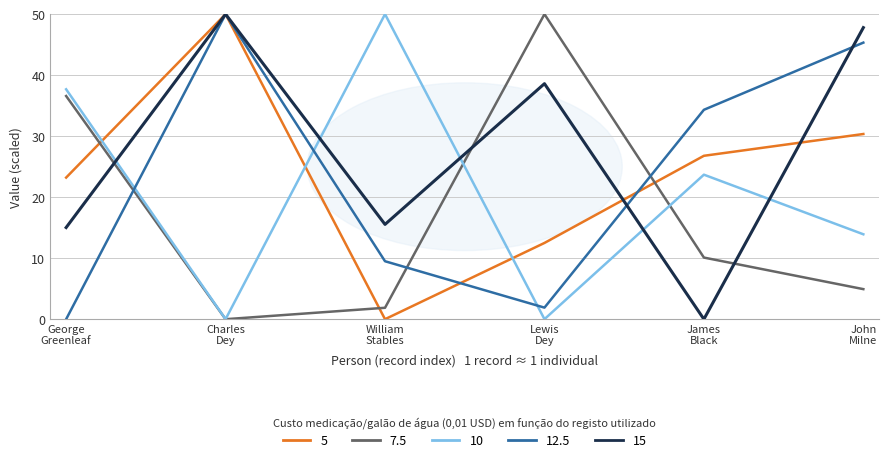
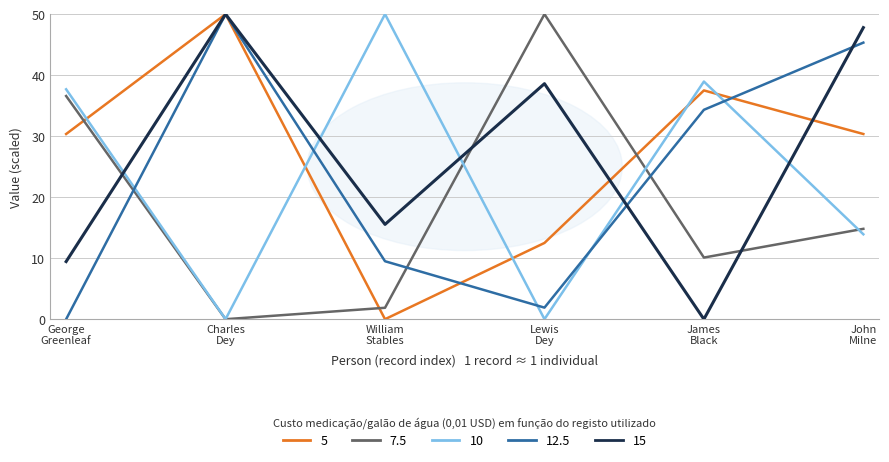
5, George Greenleaf: 23 -> 30
15, George Greenleaf: 15 -> 9
5, James Black: 27 -> 38
10, James Black: 24 -> 39
7.5, John Milne: 5 -> 15
